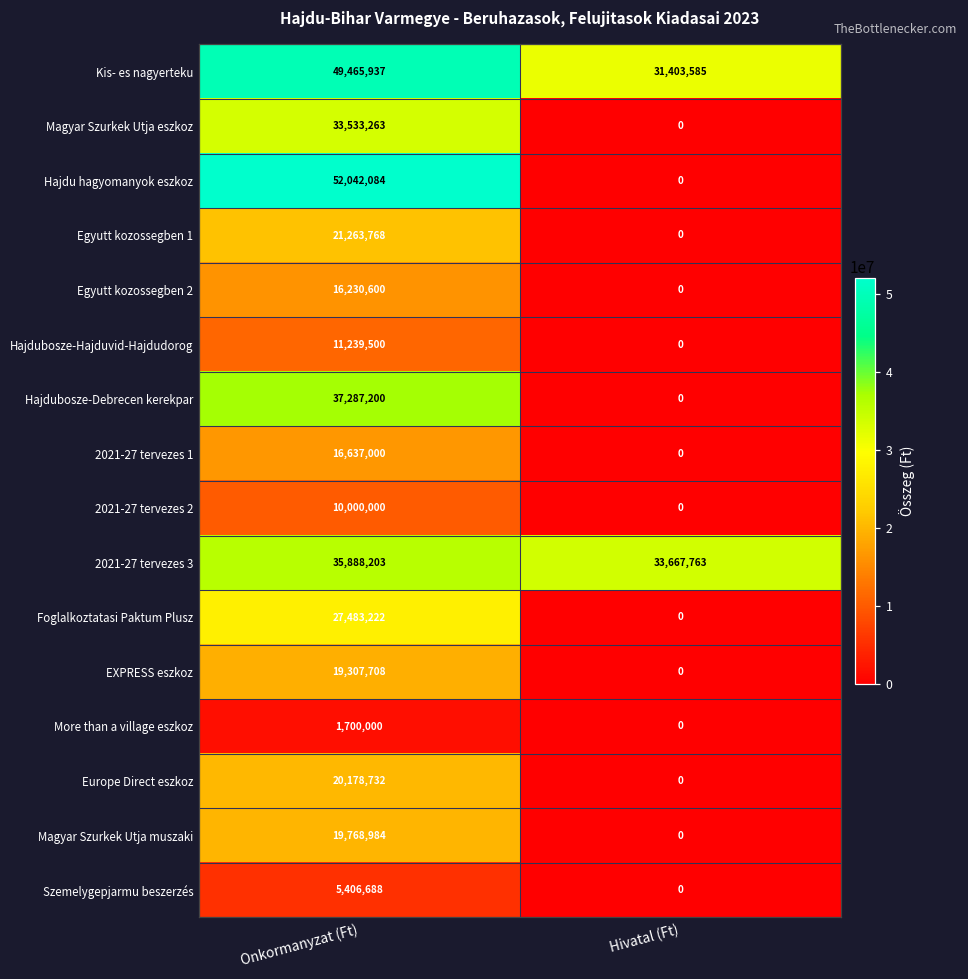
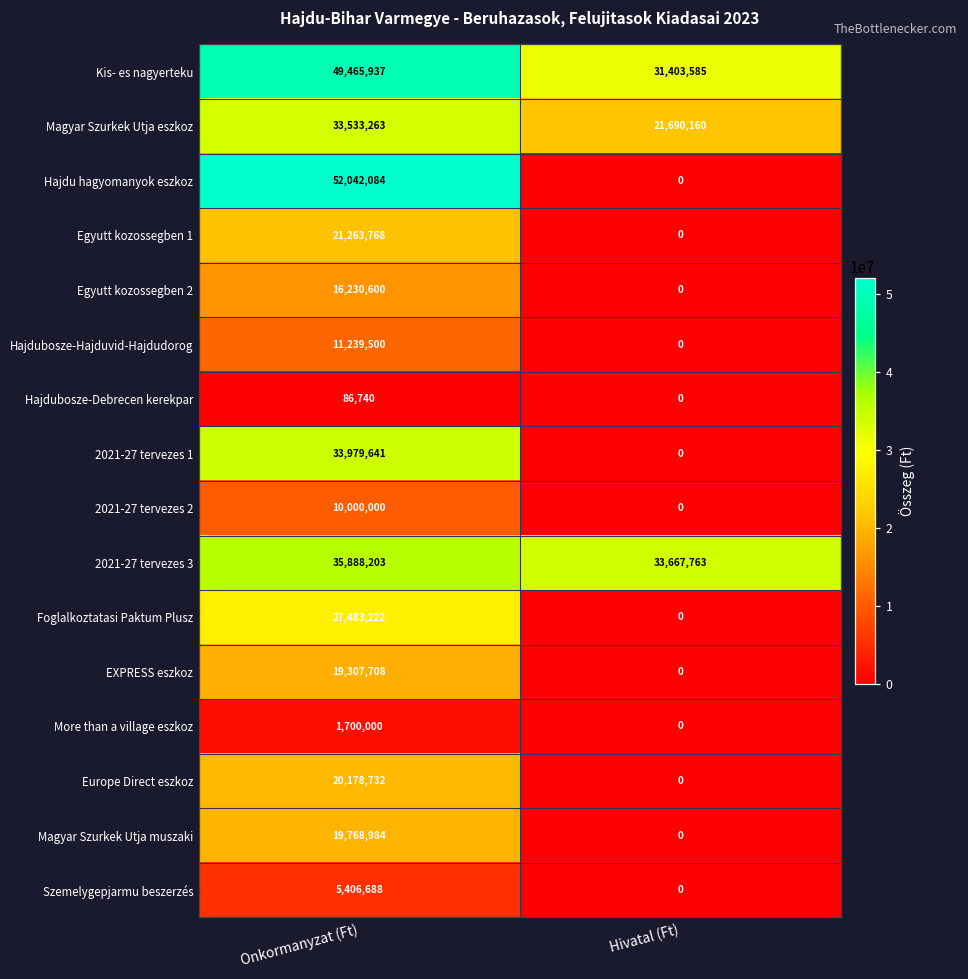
Magyar Szurkek Utja eszkoz, Hivatal (Ft): 0 -> 21,690,160
Hajdubosze-Debrecen kerekpar, Onkormanyzat (Ft): 37,287,200 -> 86,740
2021-27 tervezes 1, Onkormanyzat (Ft): 16,637,000 -> 33,979,641
